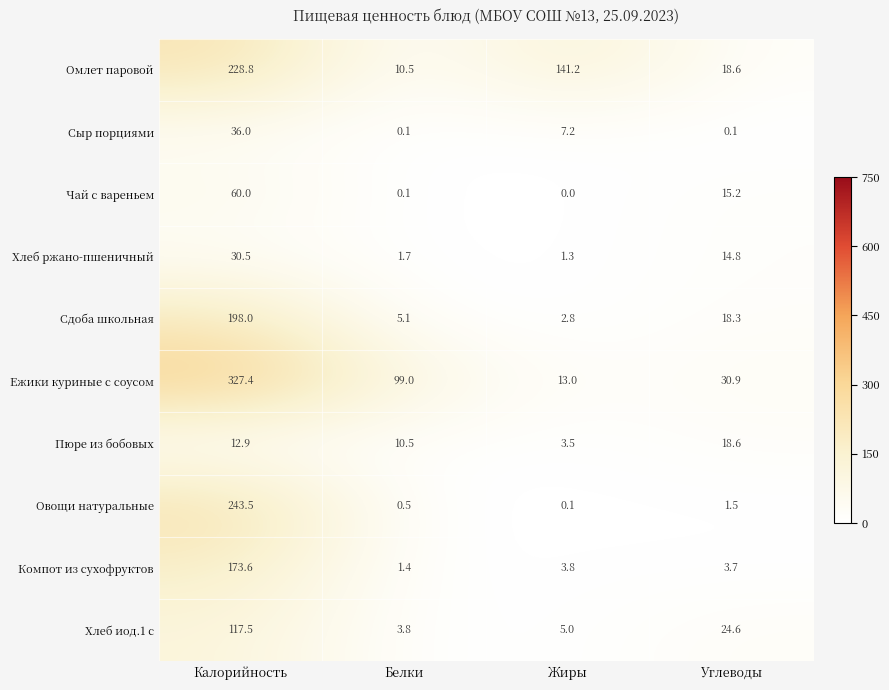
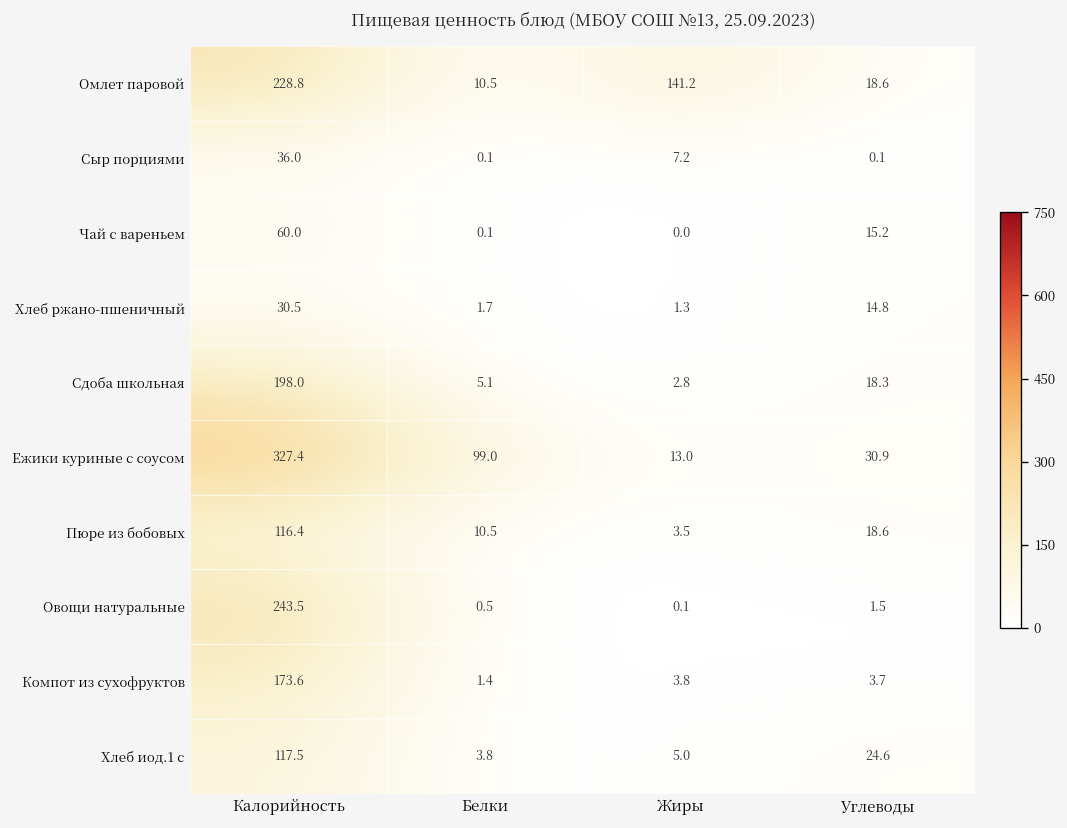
Пюре из бобовых, Калорийность: 12.9 -> 116.4
